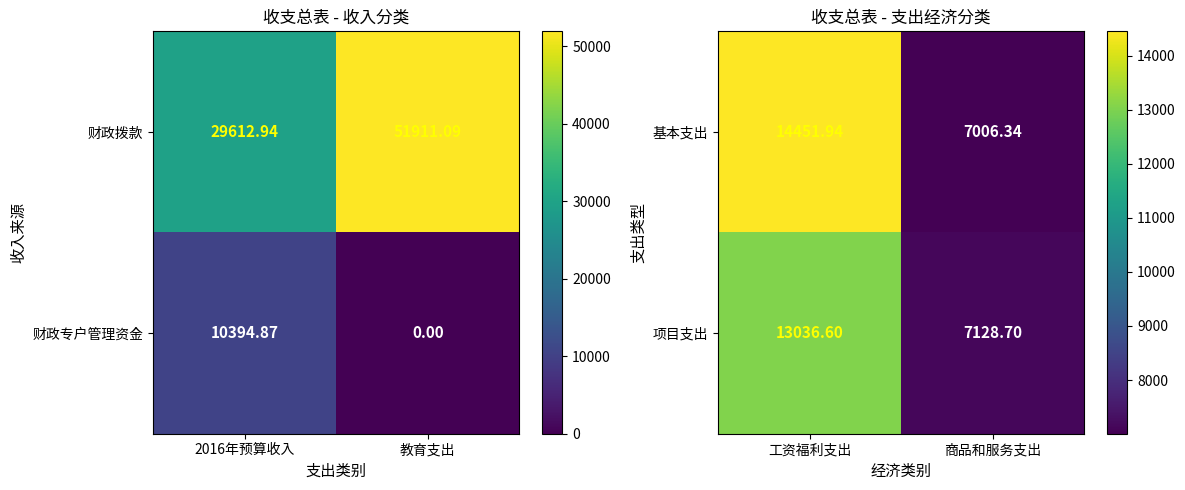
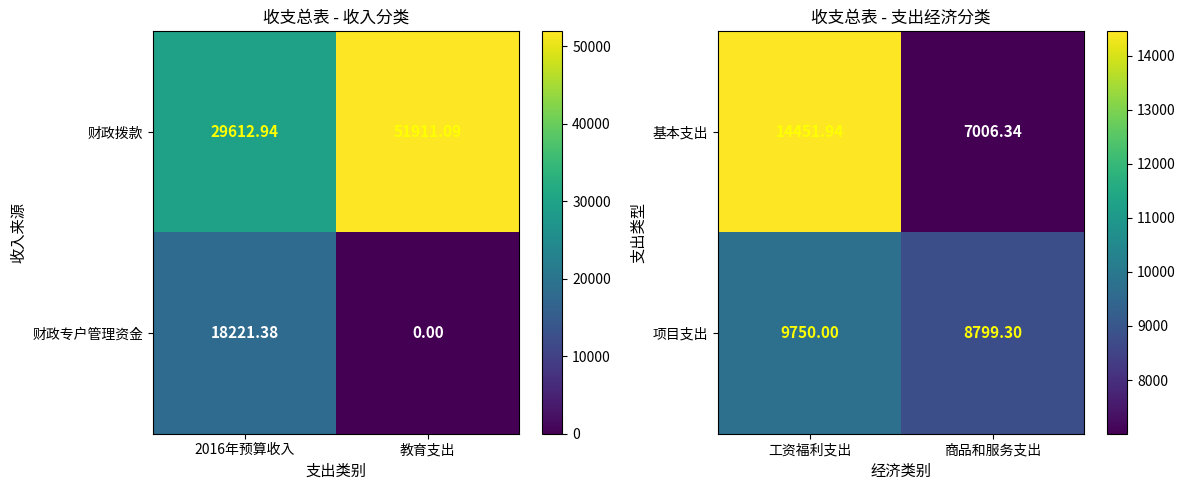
收支总表 - 收入分类, 财政专户管理资金, 2016年预算收入: 10394.87 -> 18221.38
收支总表 - 支出经济分类, 项目支出, 工资福利支出: 13036.60 -> 9750.00
收支总表 - 支出经济分类, 项目支出, 商品和服务支出: 7128.70 -> 8799.30
